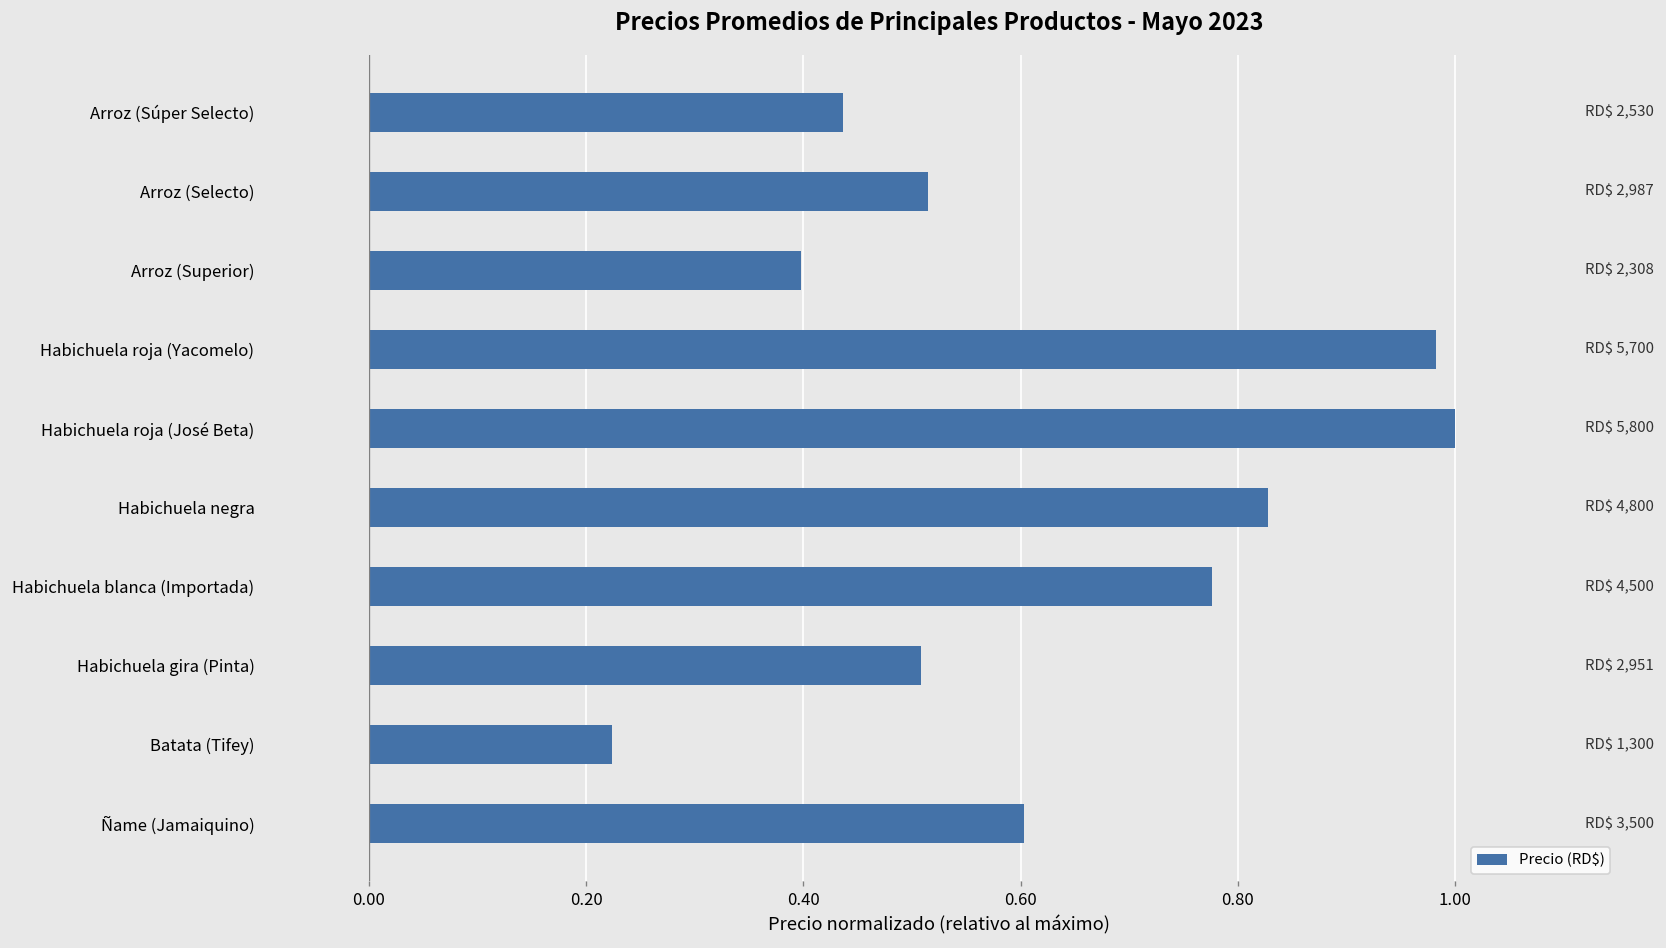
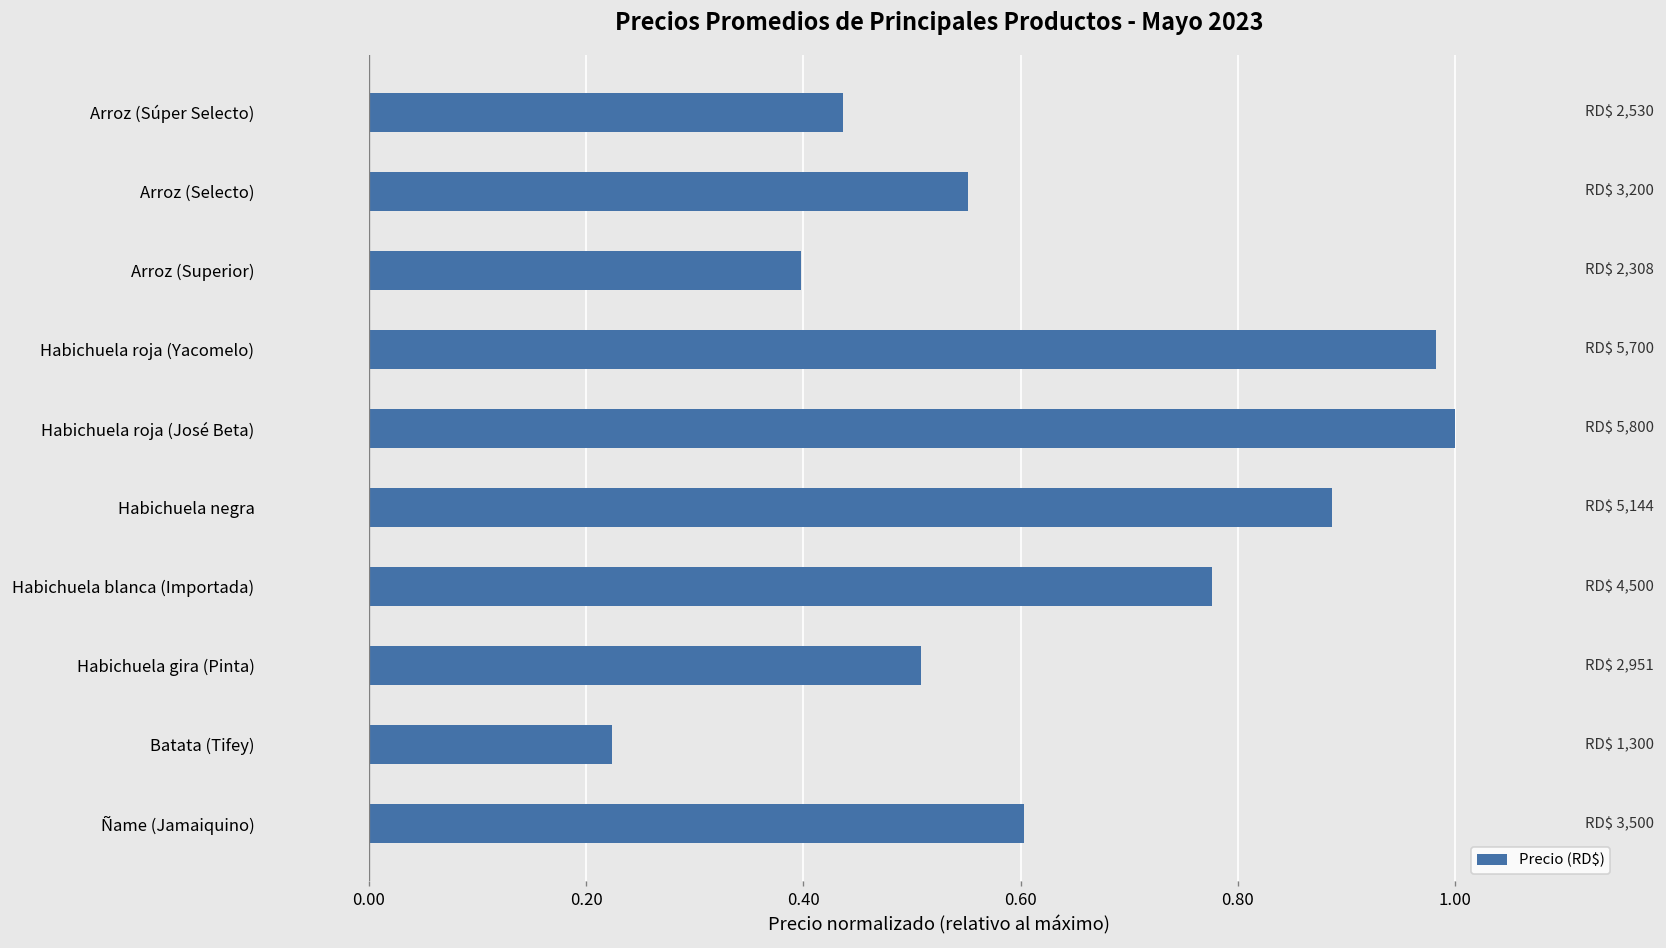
Arroz (Selecto): 2,987 -> 3,200
Habichuela negra: 4,800 -> 5,144
